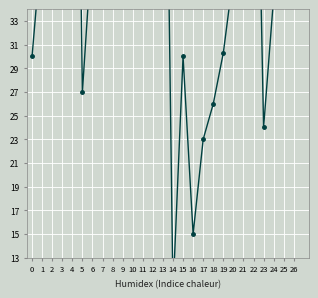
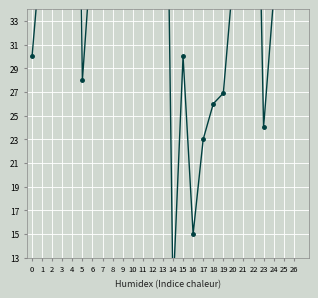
5: 27 -> 28
19: 30.3 -> 26.9
